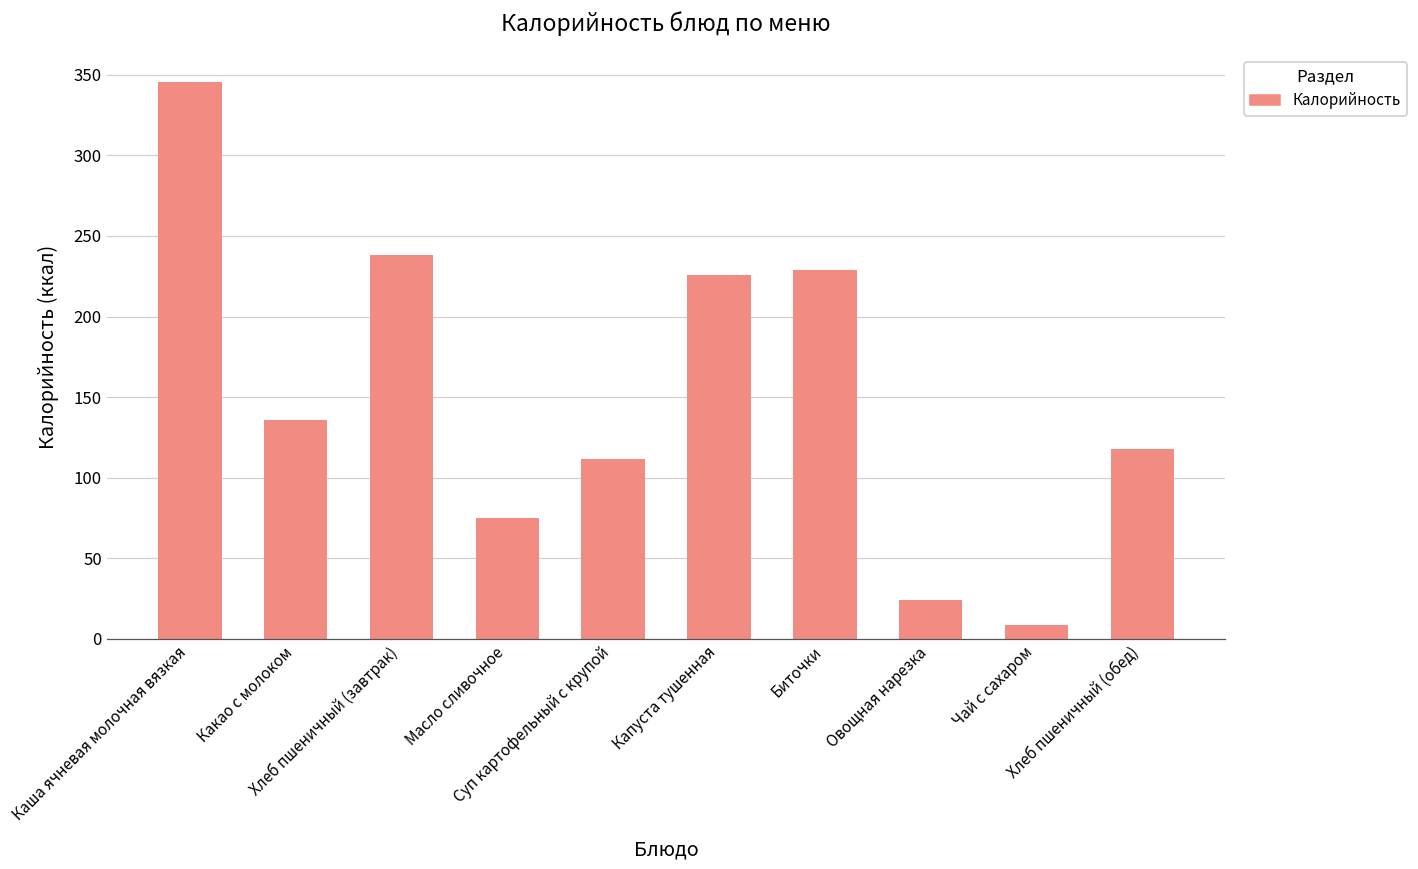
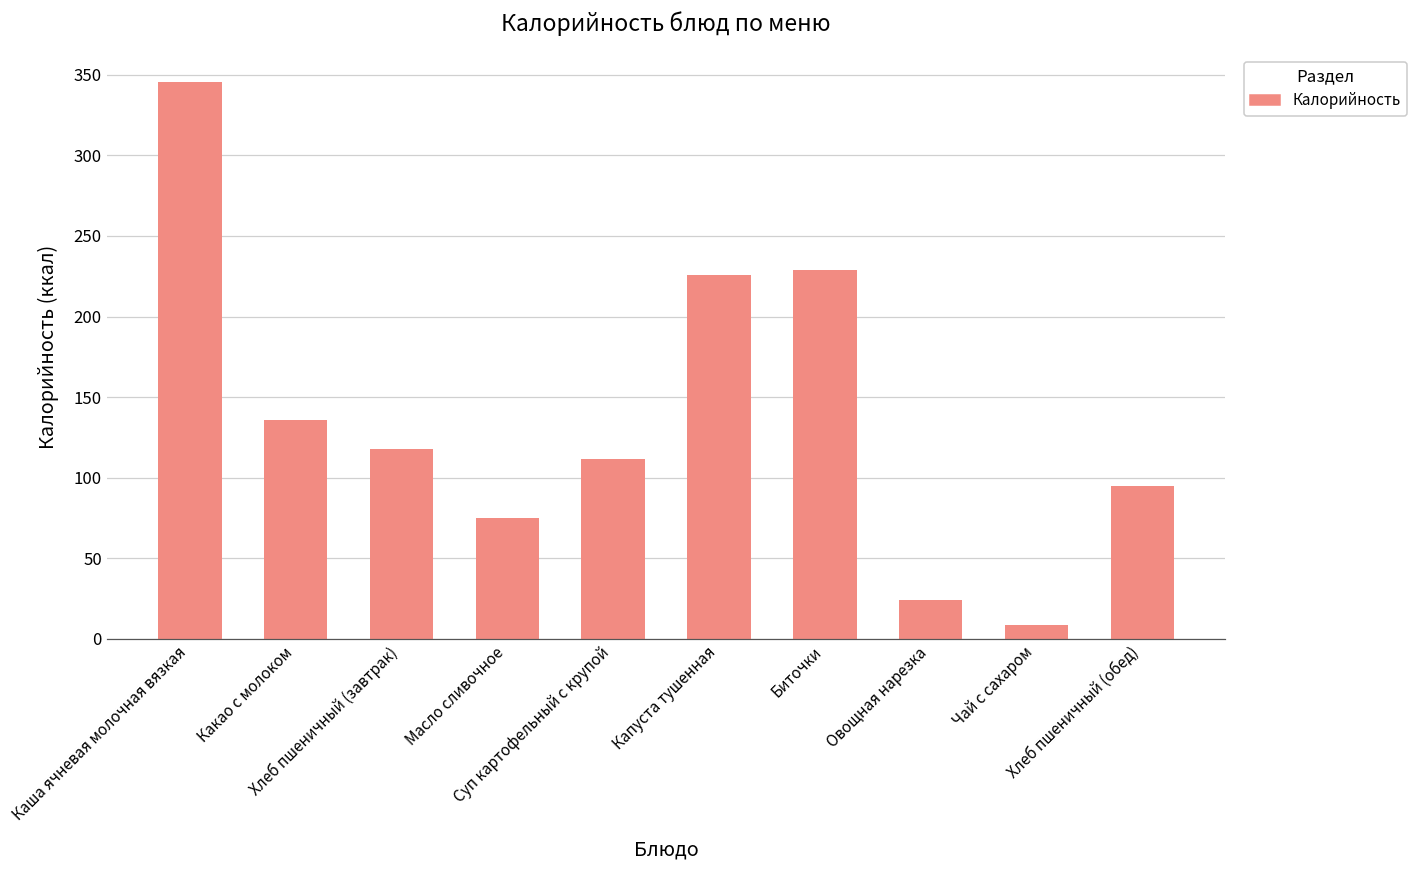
Хлеб пшеничный (завтрак): 238 -> 118
Хлеб пшеничный (обед): 118 -> 95
